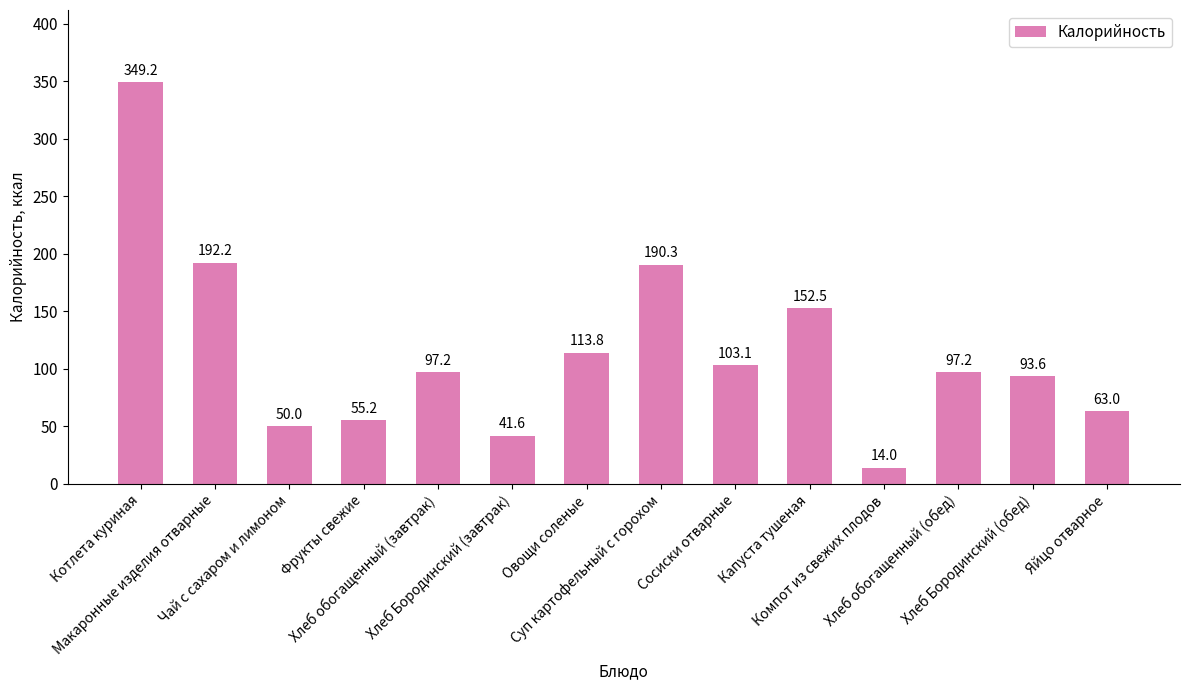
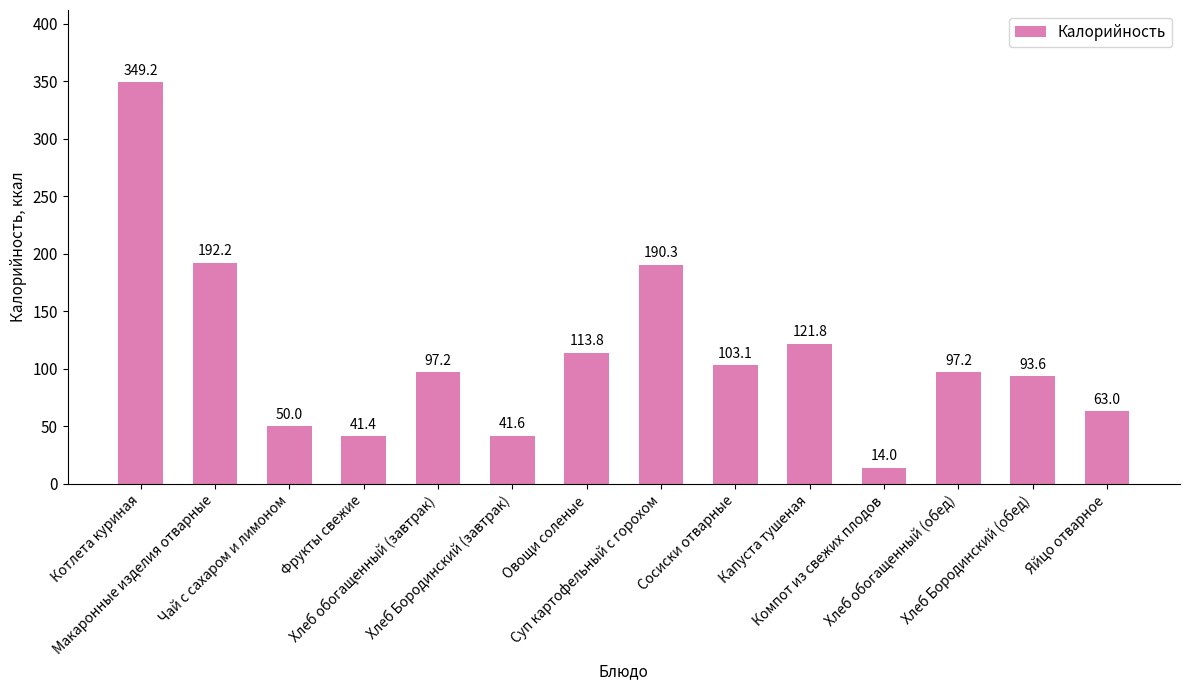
Фрукты свежие: 55.2 -> 41.4
Капуста тушеная: 152.5 -> 121.8
